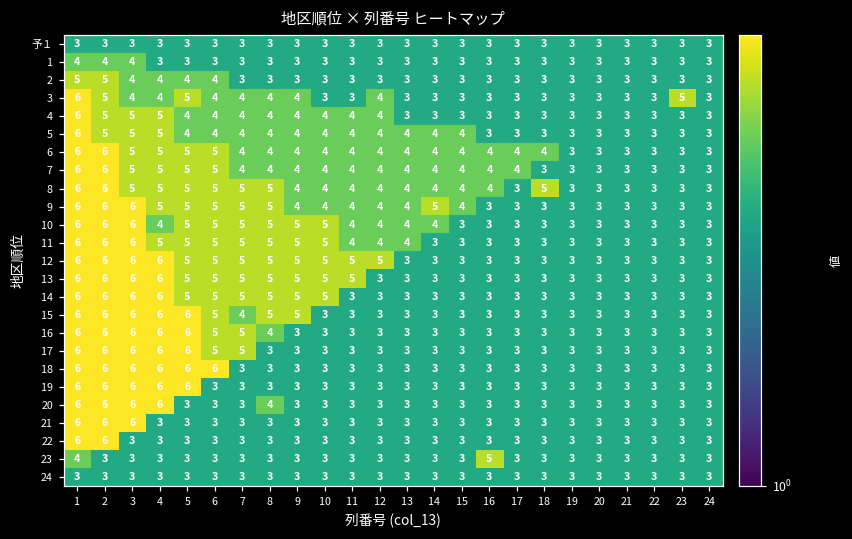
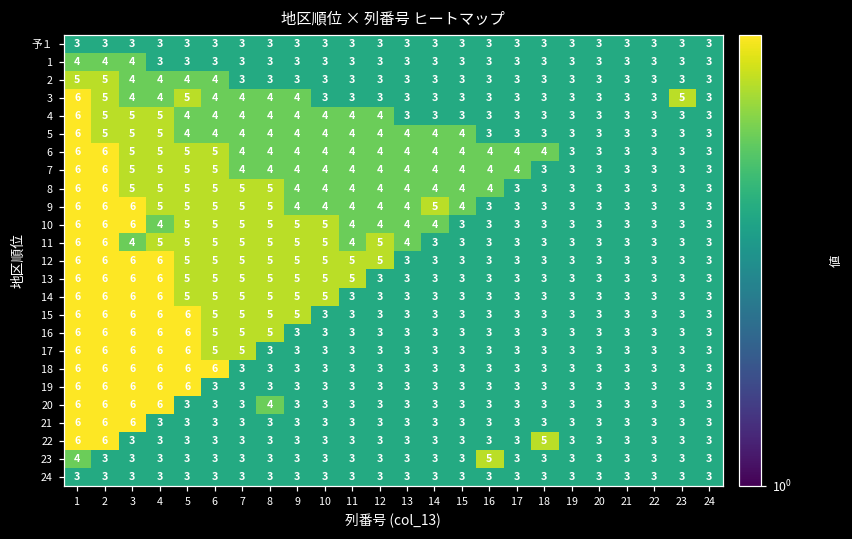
3, 12: 4 -> 3
8, 18: 5 -> 3
11, 3: 6 -> 4
11, 12: 4 -> 5
15, 7: 4 -> 5
16, 8: 4 -> 5
22, 18: 3 -> 5
